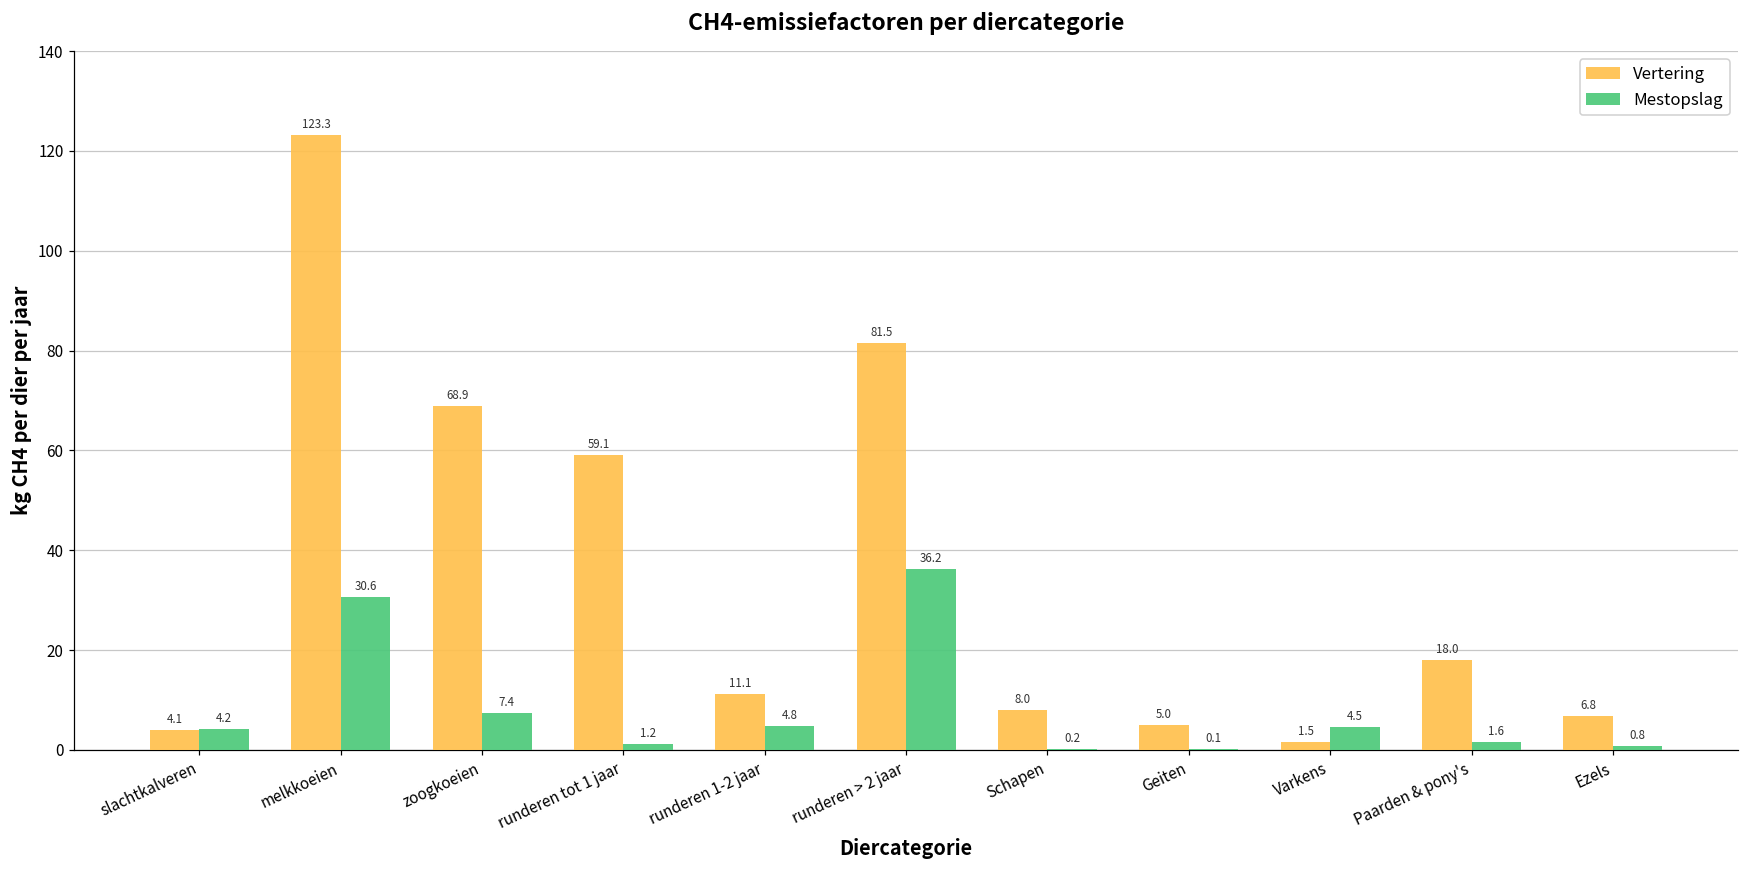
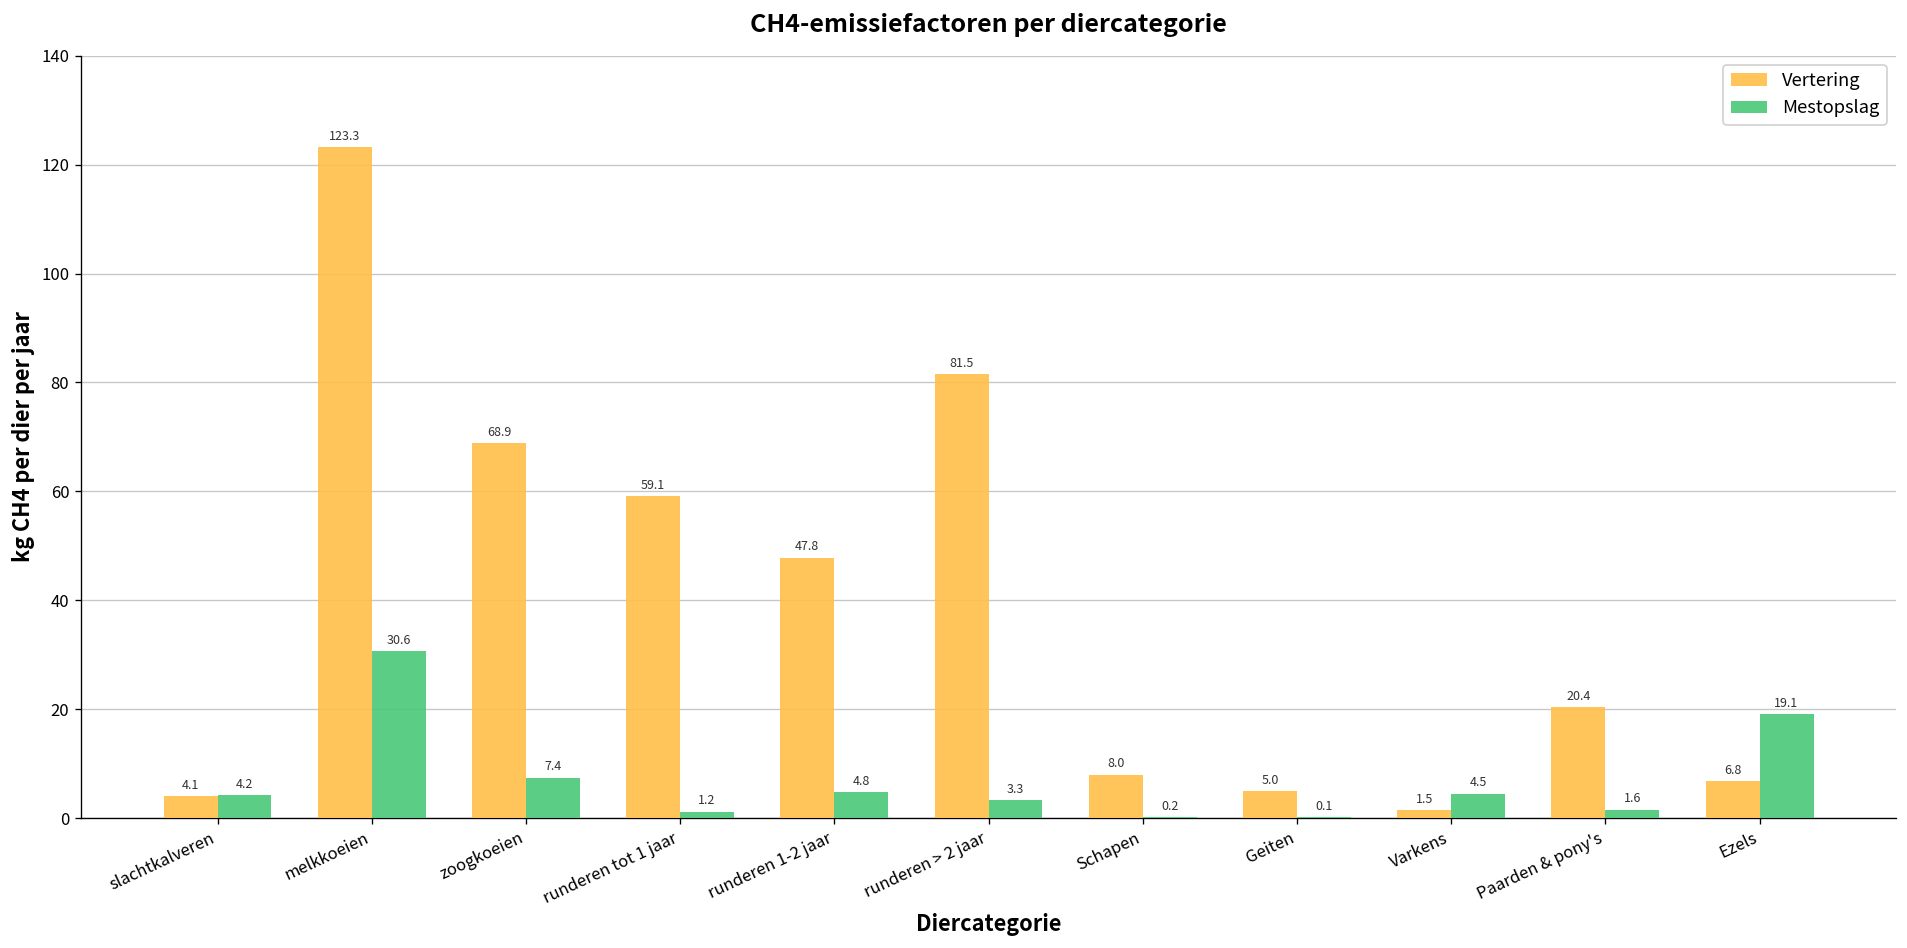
Vertering, runderen 1-2 jaar: 11.1 -> 47.8
Mestopslag, runderen > 2 jaar: 36.2 -> 3.3
Vertering, Paarden & pony's: 18.0 -> 20.4
Mestopslag, Ezels: 0.8 -> 19.1
